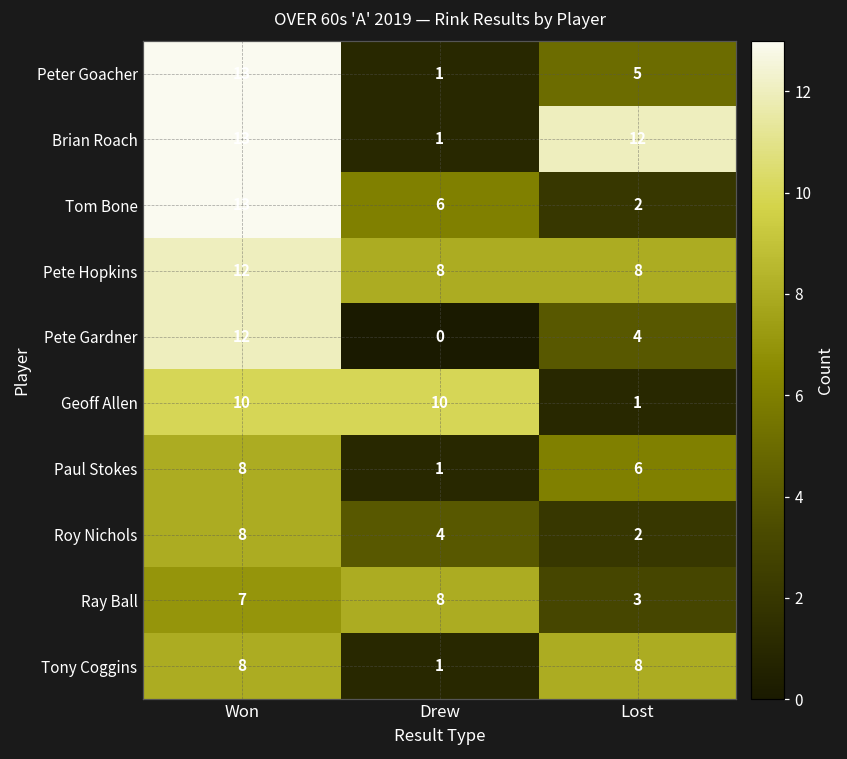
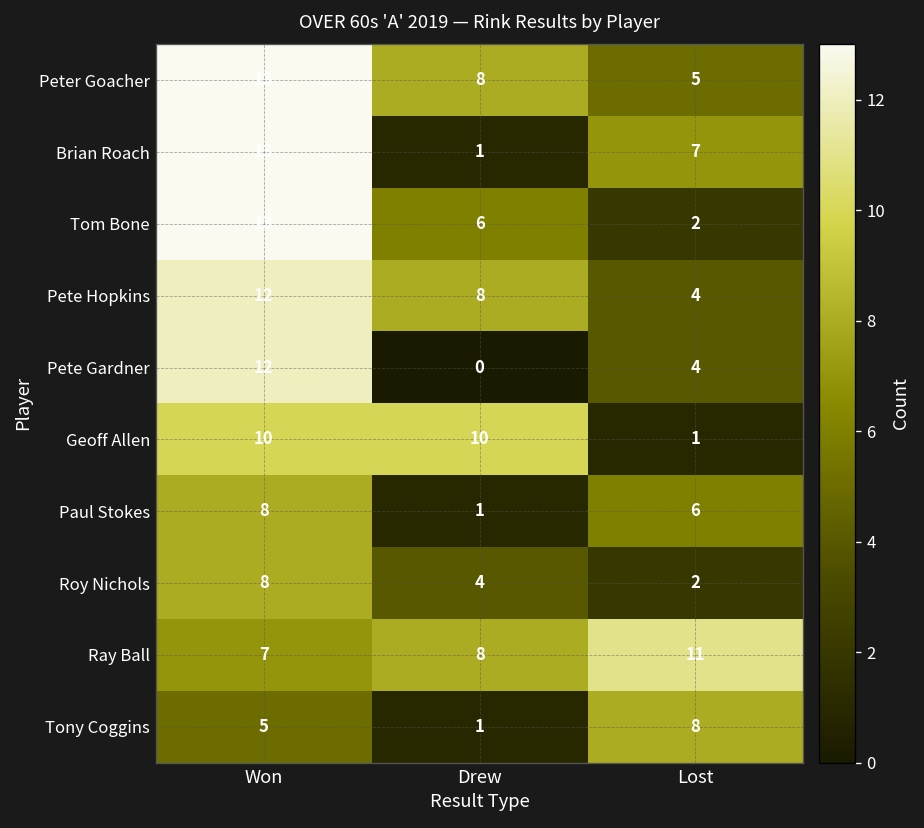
Peter Goacher, Drew: 1 -> 8
Brian Roach, Lost: 12 -> 7
Pete Hopkins, Lost: 8 -> 4
Ray Ball, Lost: 3 -> 11
Tony Coggins, Won: 8 -> 5
